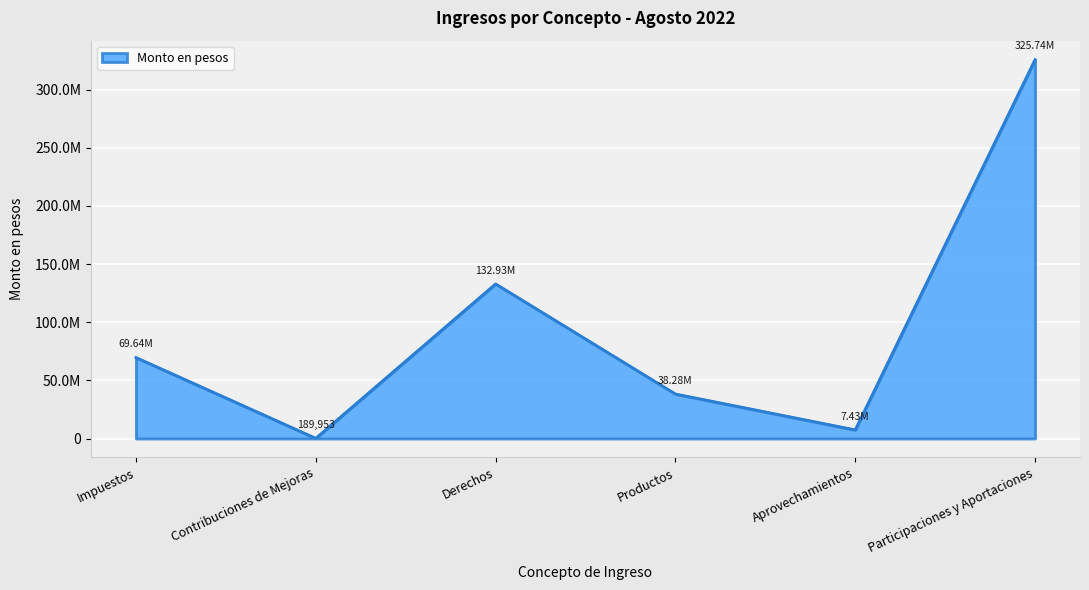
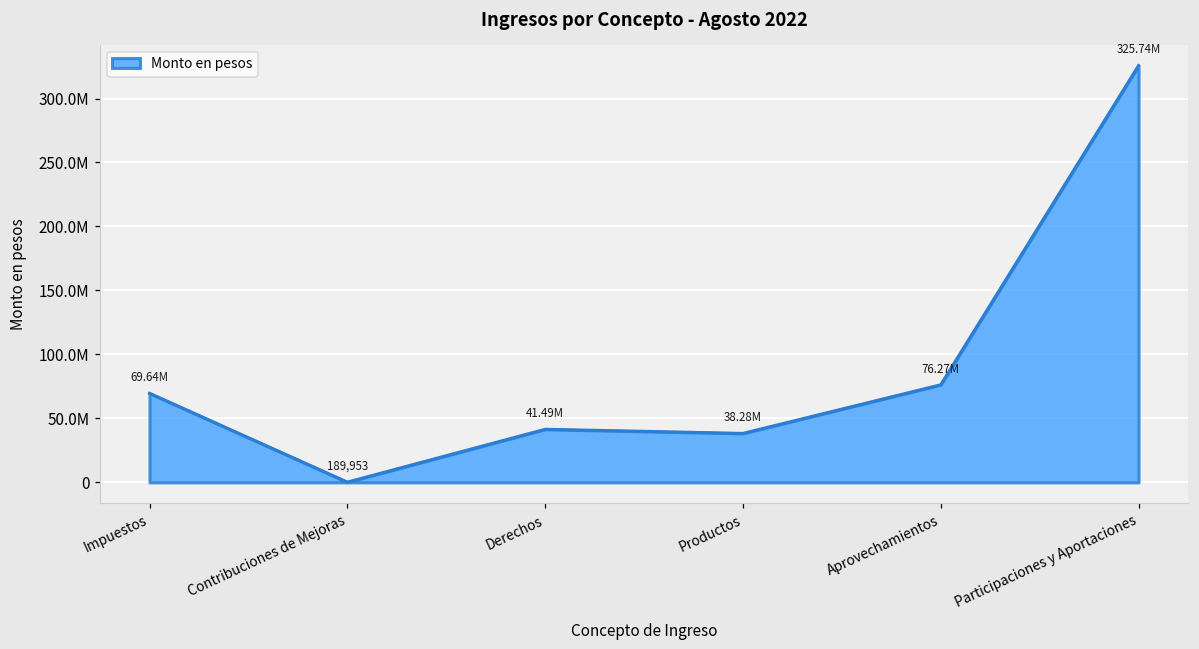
Derechos: 132.93M -> 41.49M
Aprovechamientos: 7.43M -> 76.27M
